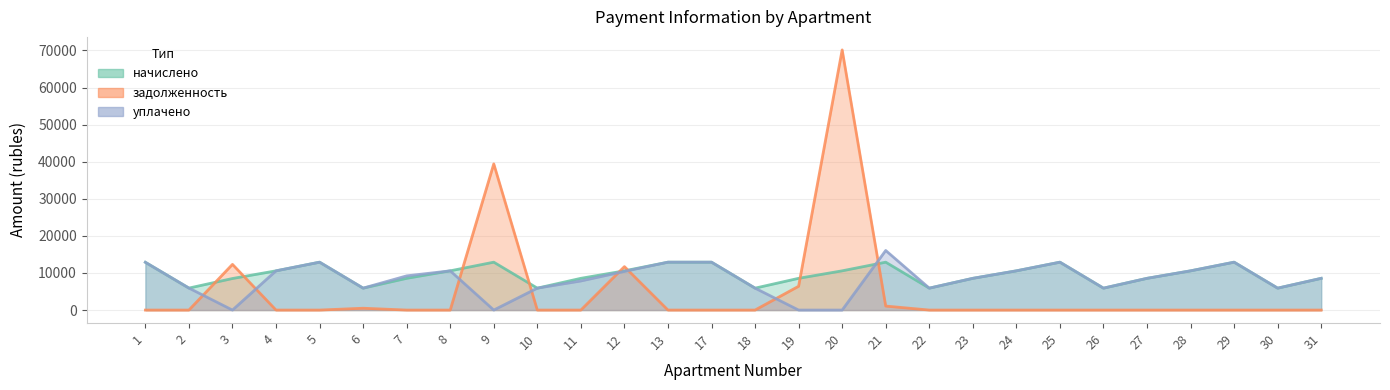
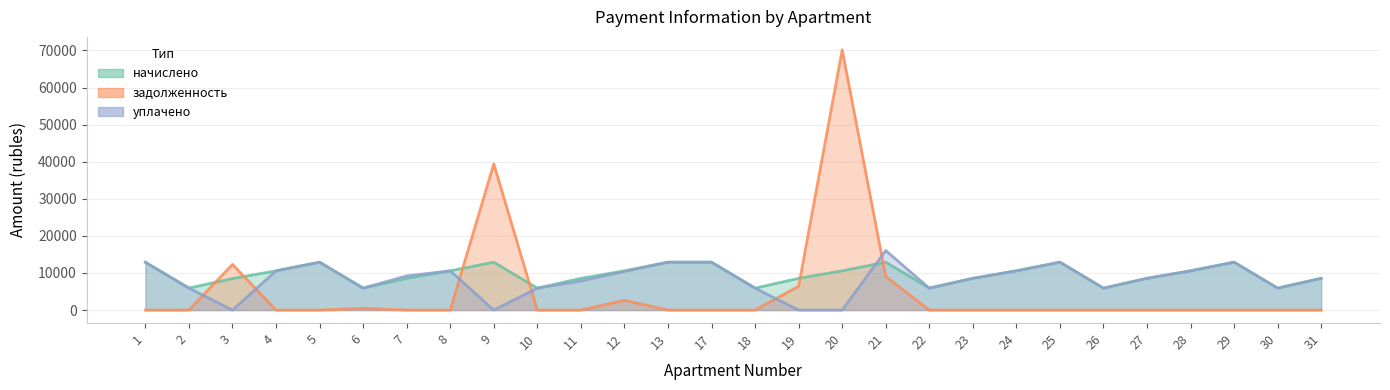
задолженность, 12: 12000 -> 3000
задолженность, 21: 1000 -> 9000
